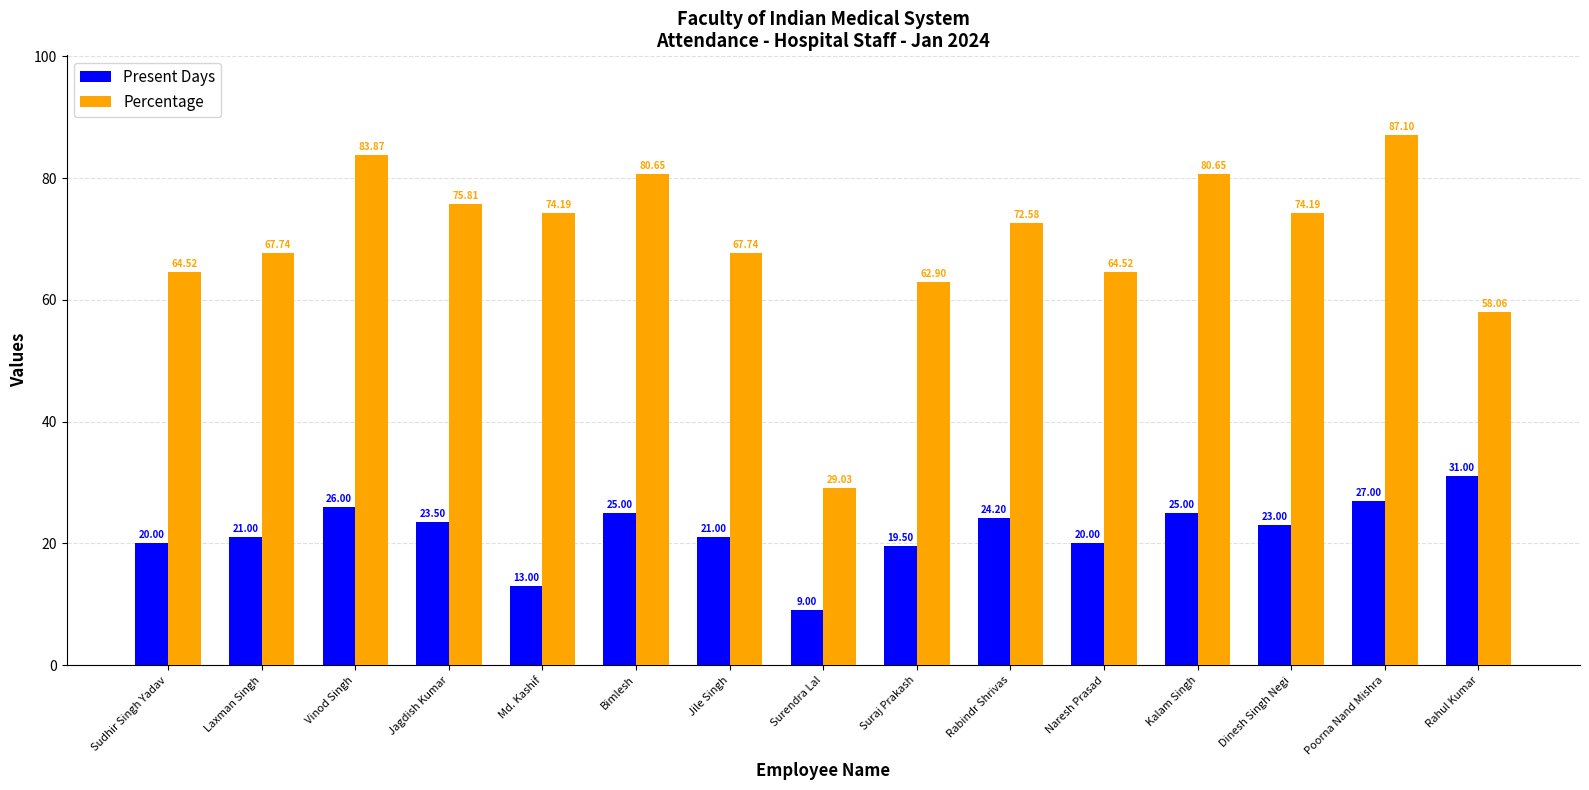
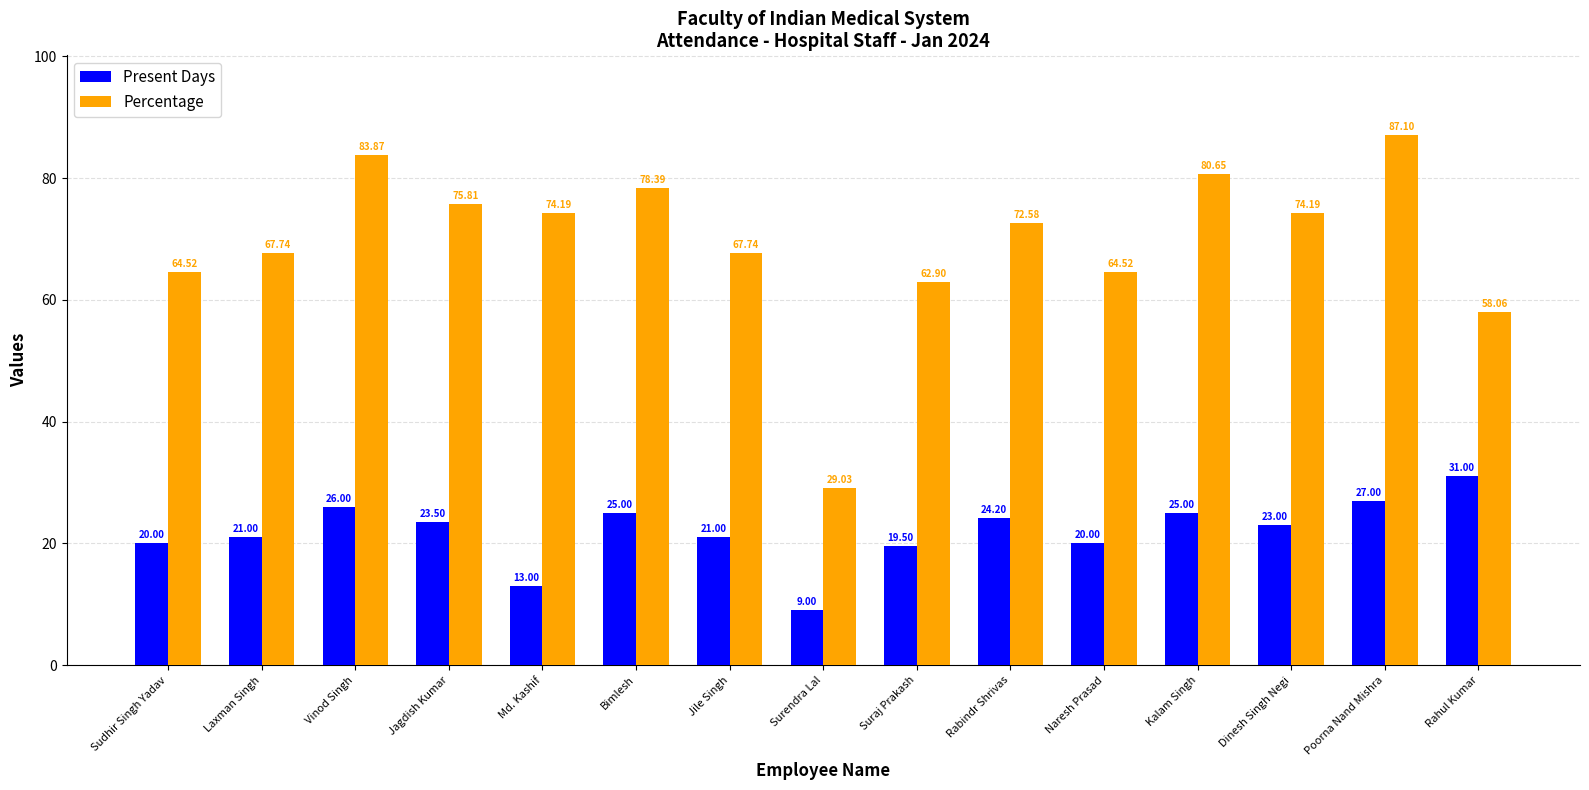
Percentage, Bimlesh: 80.65 -> 78.39
